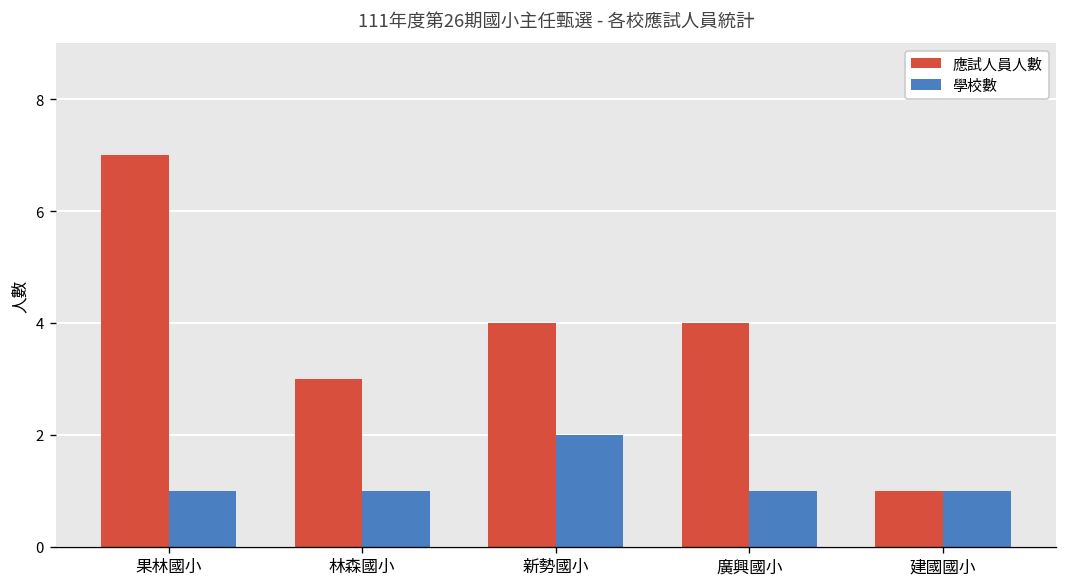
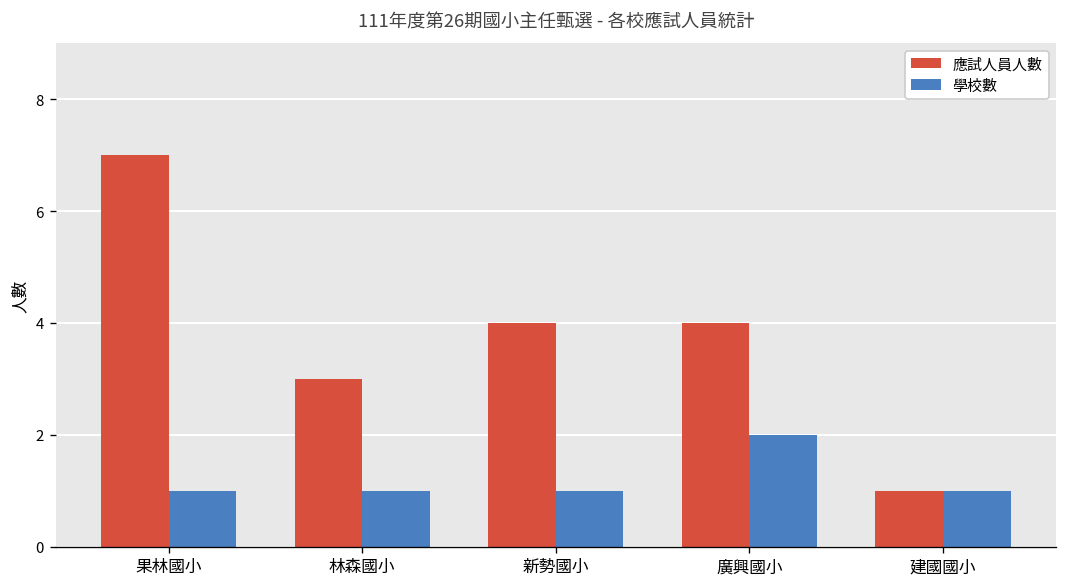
學校數, 新勢國小: 2 -> 1
學校數, 廣興國小: 1 -> 2
